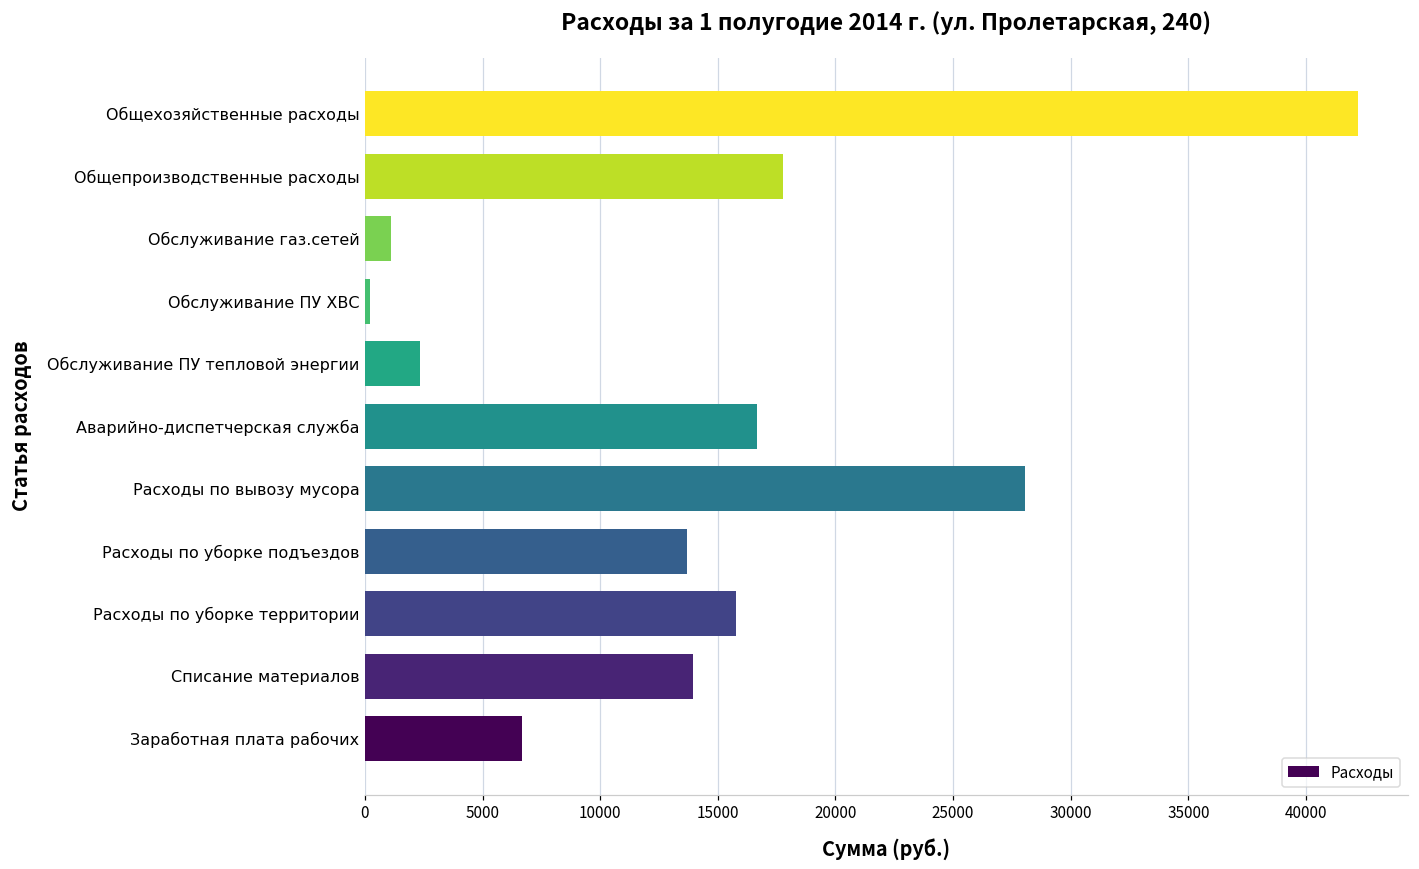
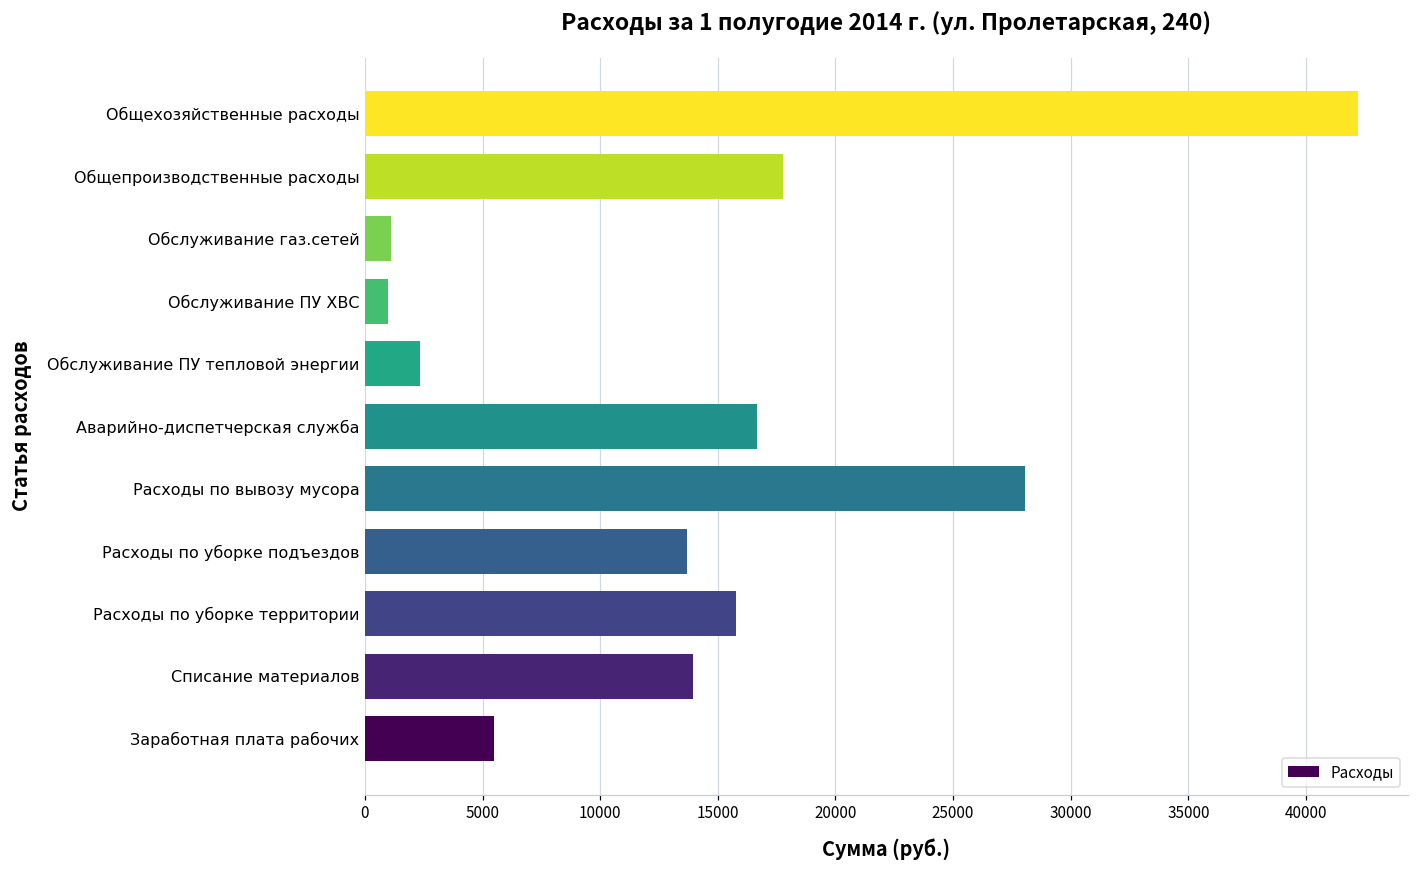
Обслуживание ПУ ХВС: 200 -> 1000
Заработная плата рабочих: 6700 -> 5500
